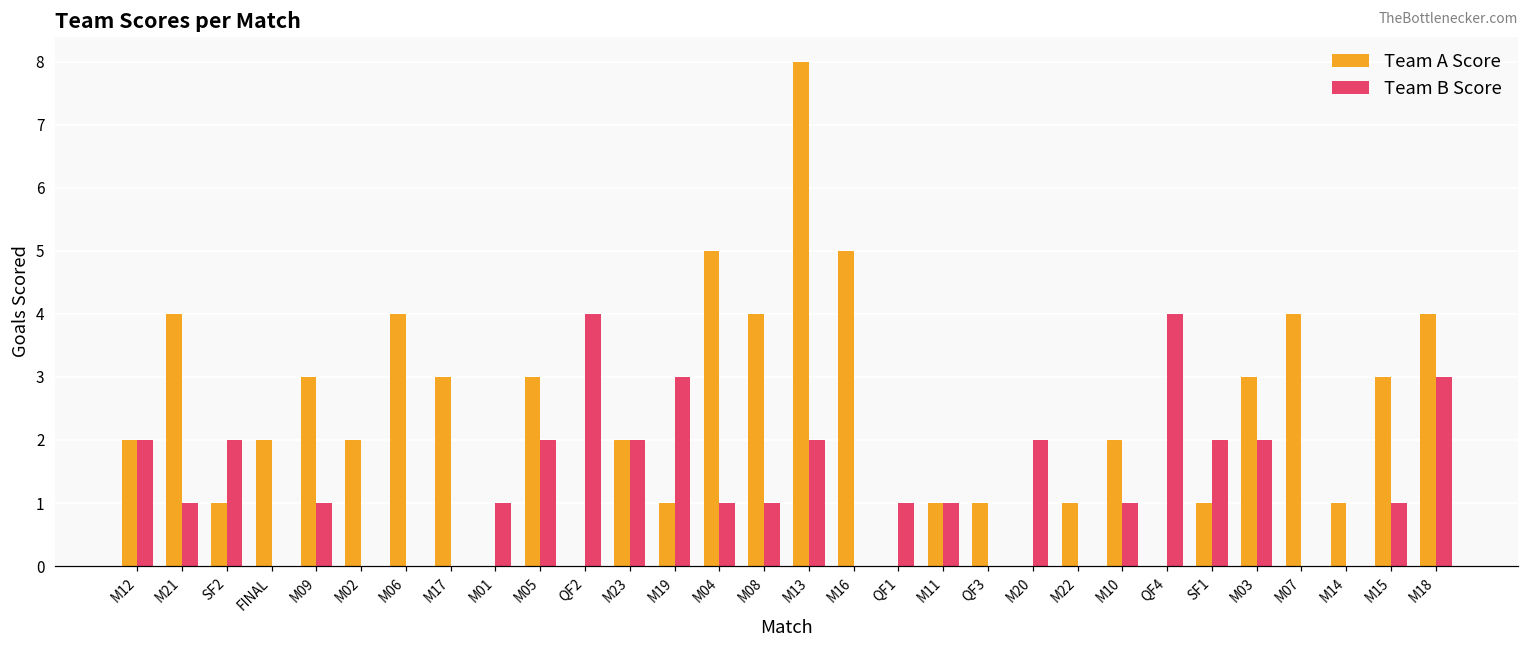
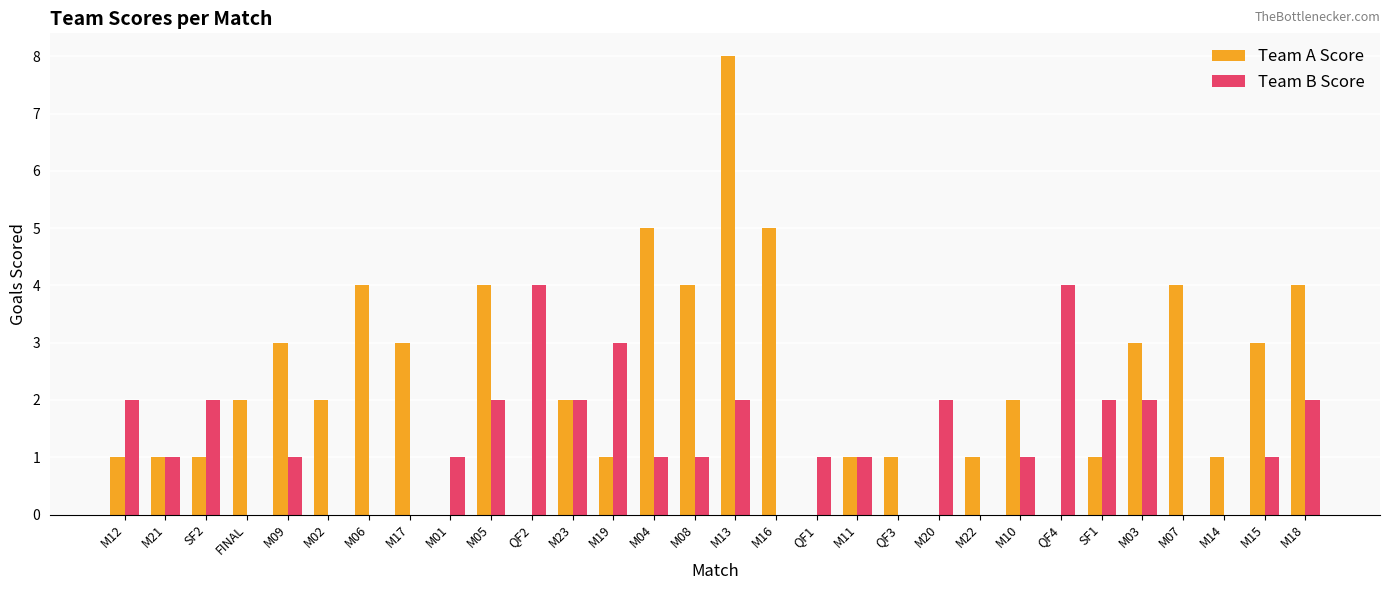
Team A Score, M12: 2 -> 1
Team A Score, M21: 4 -> 1
Team A Score, M05: 3 -> 4
Team B Score, M18: 3 -> 2
